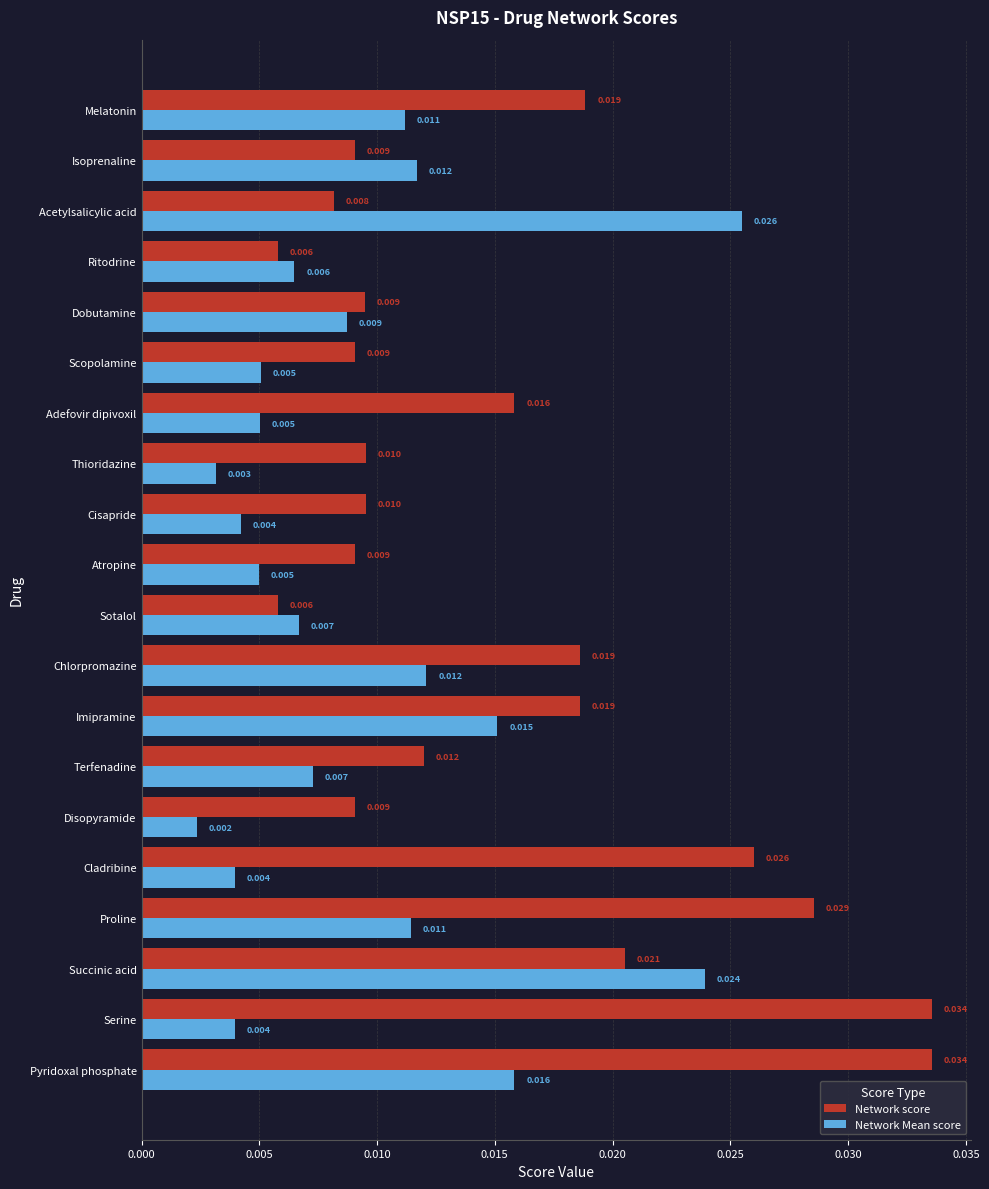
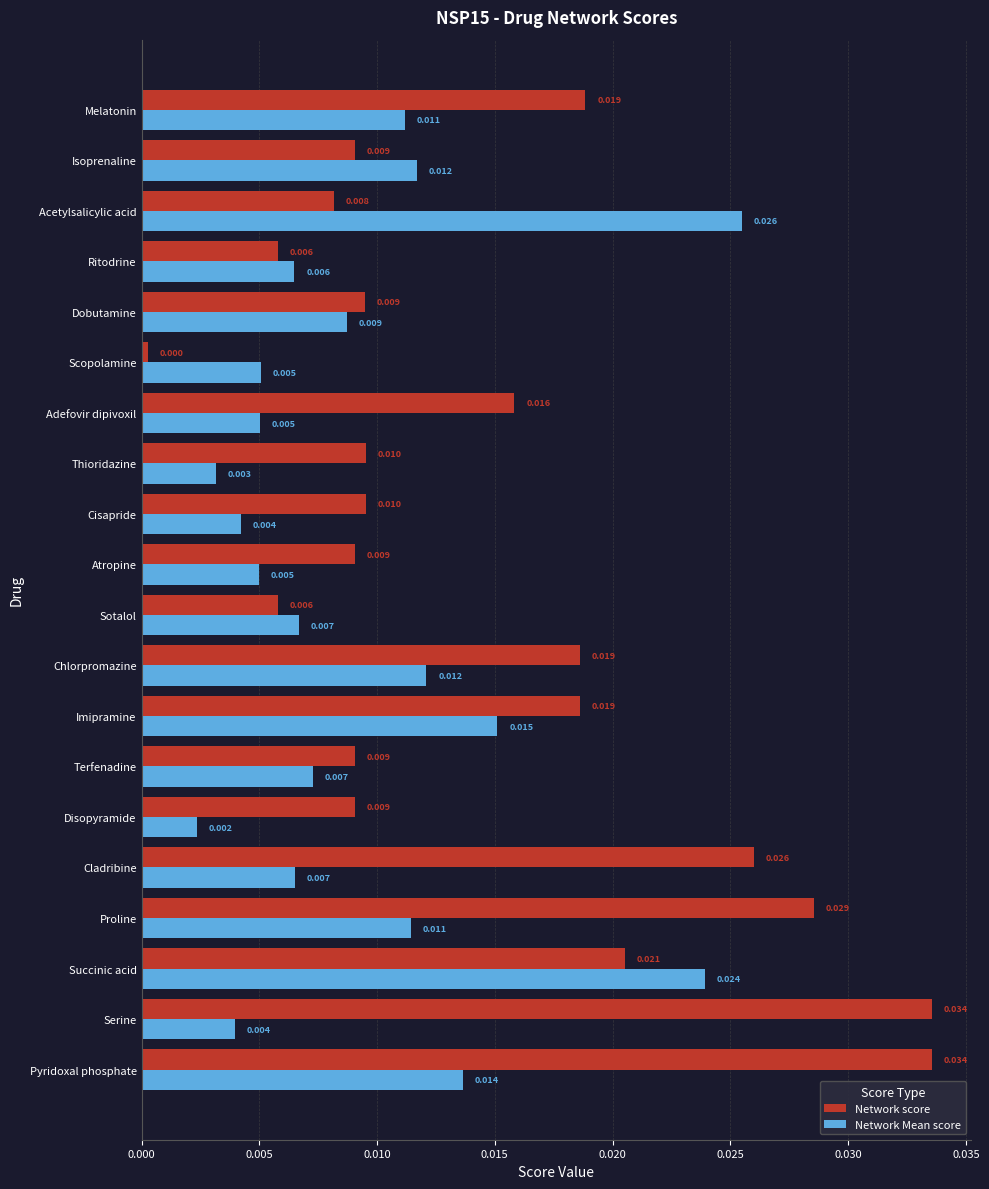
Network score, Scopolamine: 0.009 -> 0.000
Network score, Terfenadine: 0.012 -> 0.009
Network Mean score, Cladribine: 0.004 -> 0.007
Network Mean score, Pyridoxal phosphate: 0.016 -> 0.014
